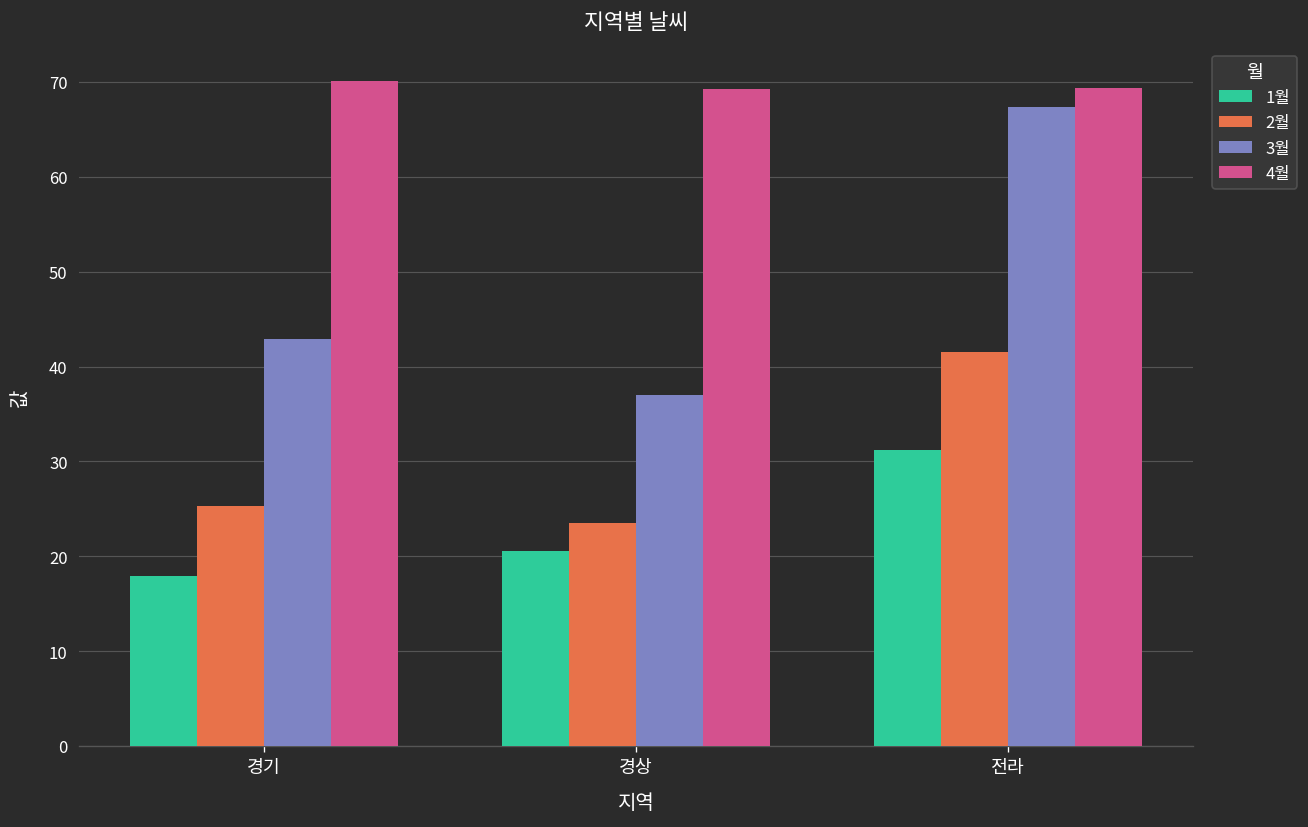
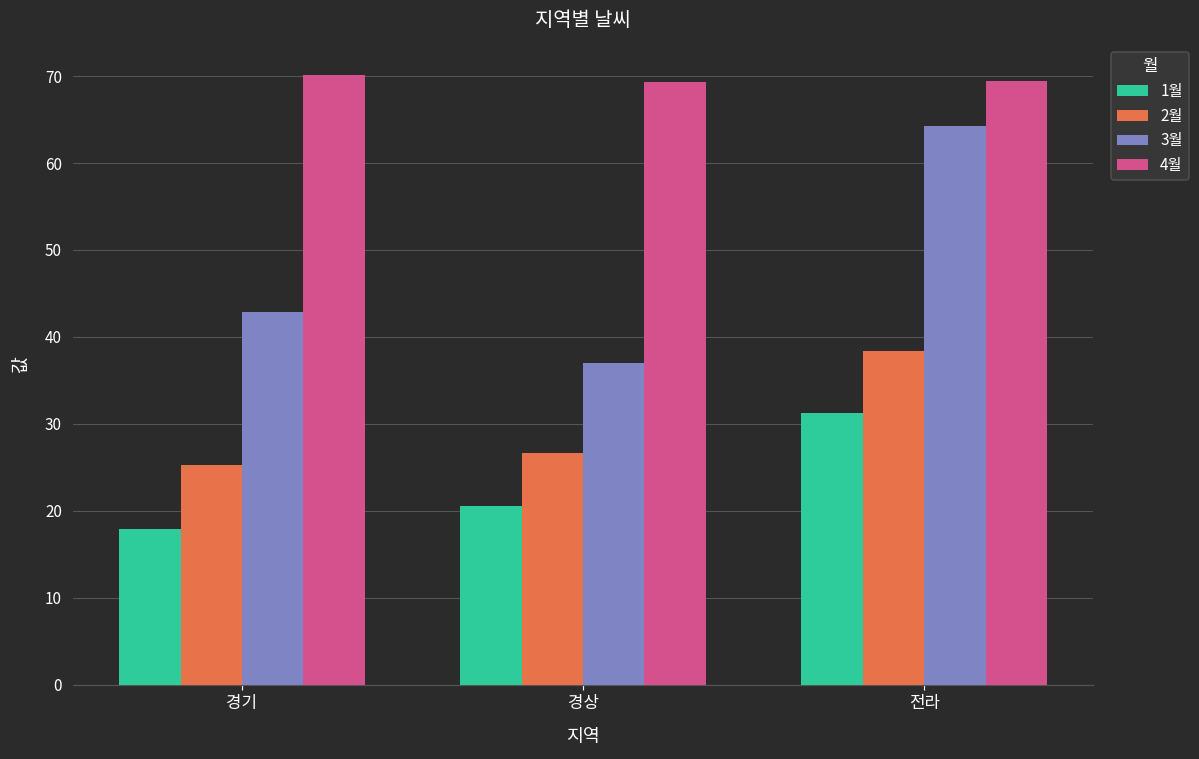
2월, 경상: 24 -> 27
2월, 전라: 42 -> 38
3월, 전라: 67 -> 64
